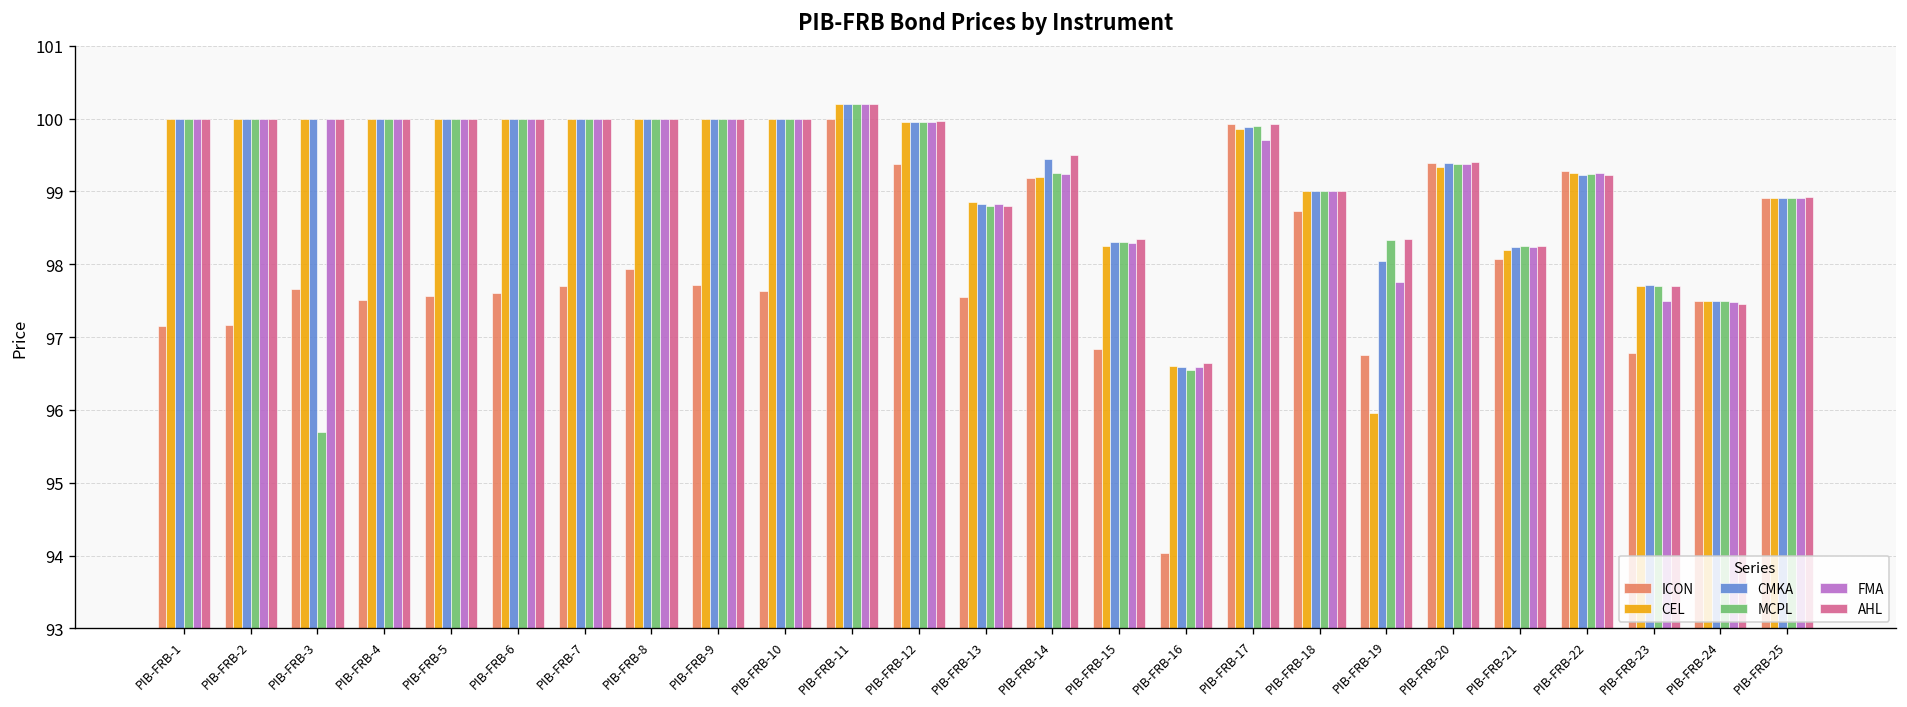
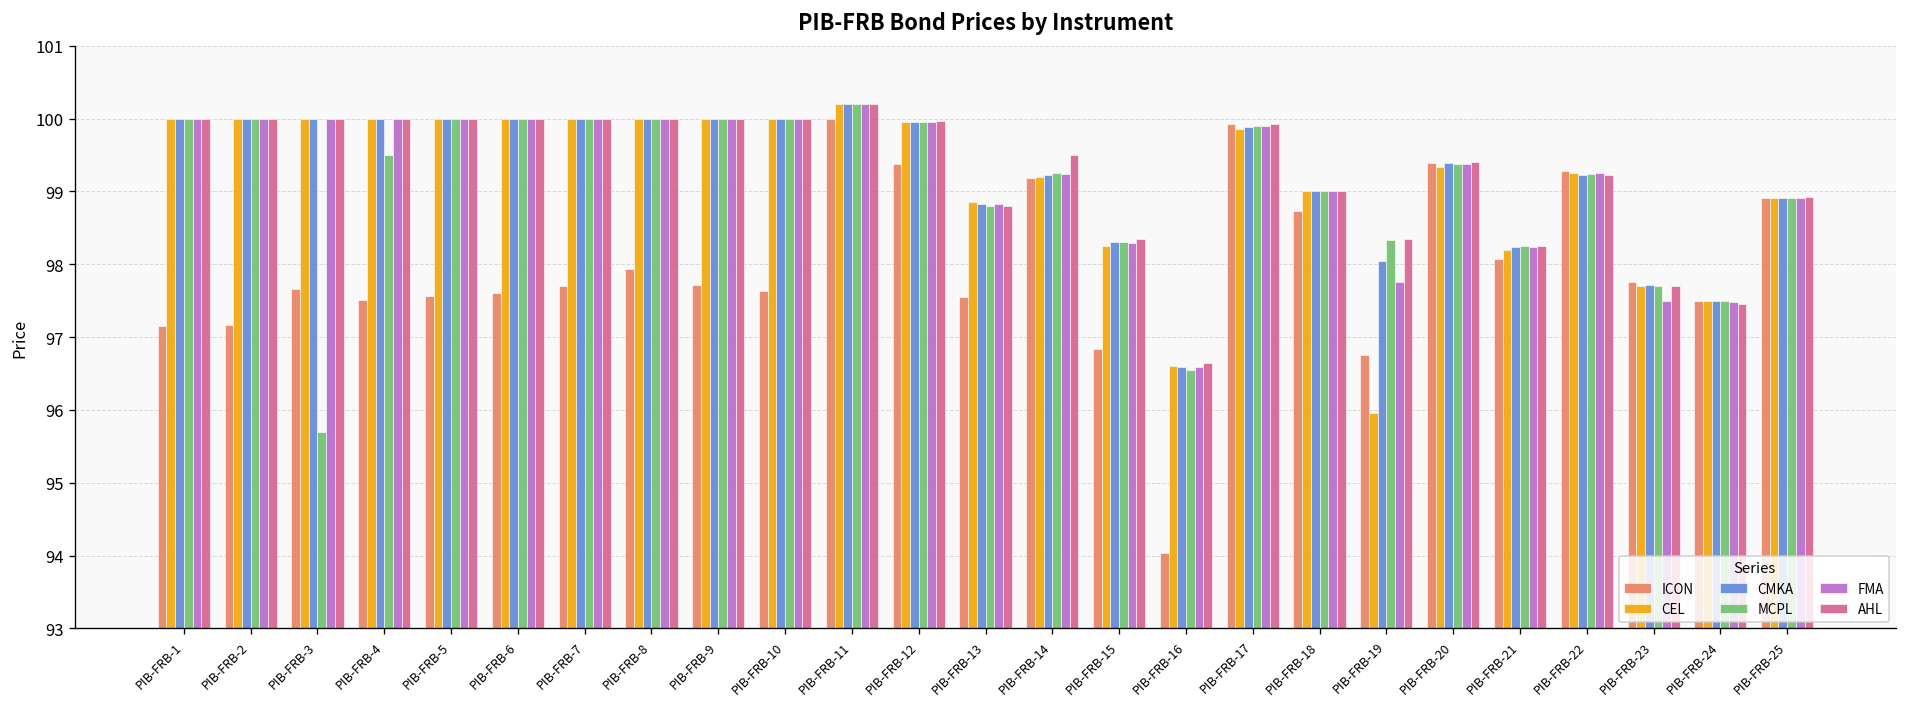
MCPL, PIB-FRB-4: 100.0 -> 99.5
CMKA, PIB-FRB-14: 99.5 -> 99.2
FMA, PIB-FRB-17: 99.7 -> 99.9
ICON, PIB-FRB-23: 96.8 -> 97.8
